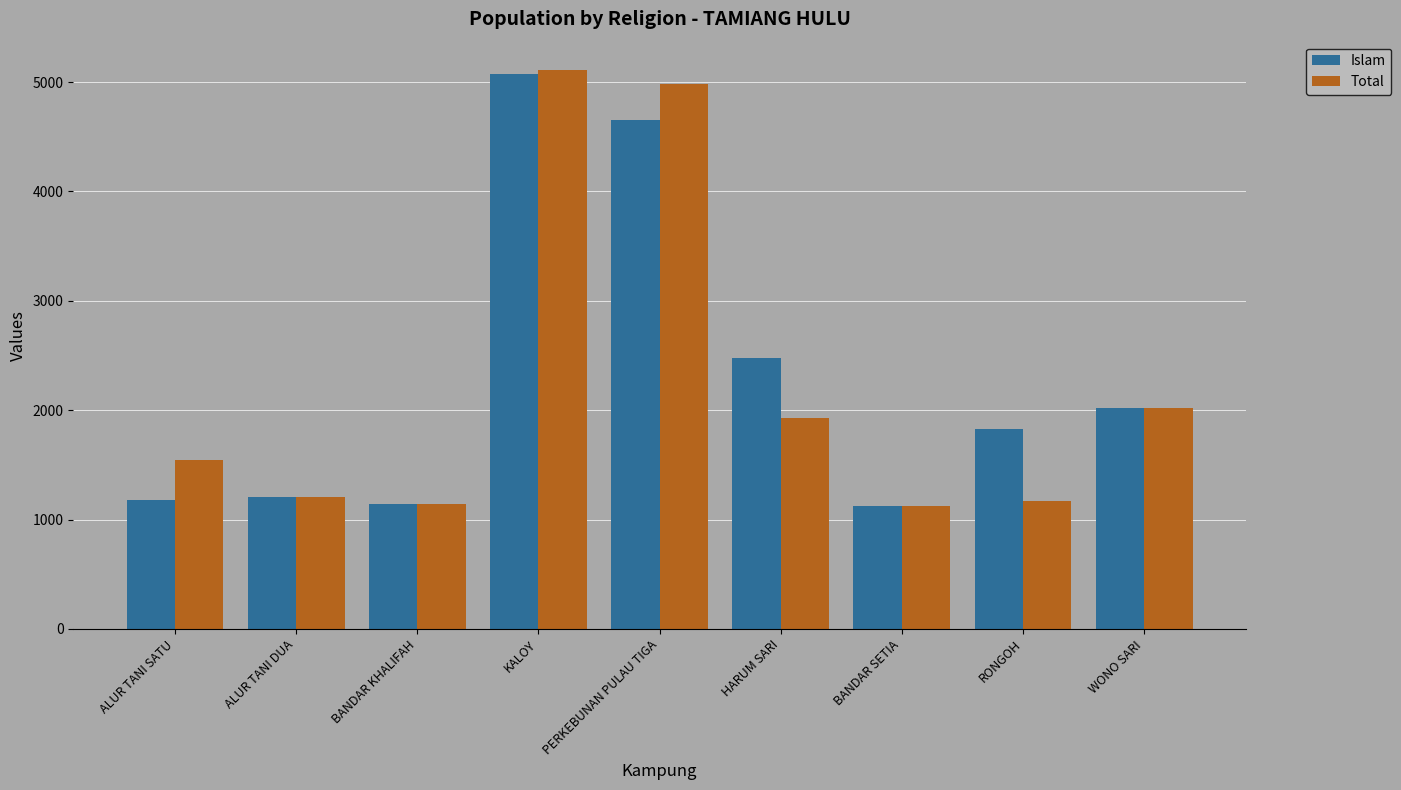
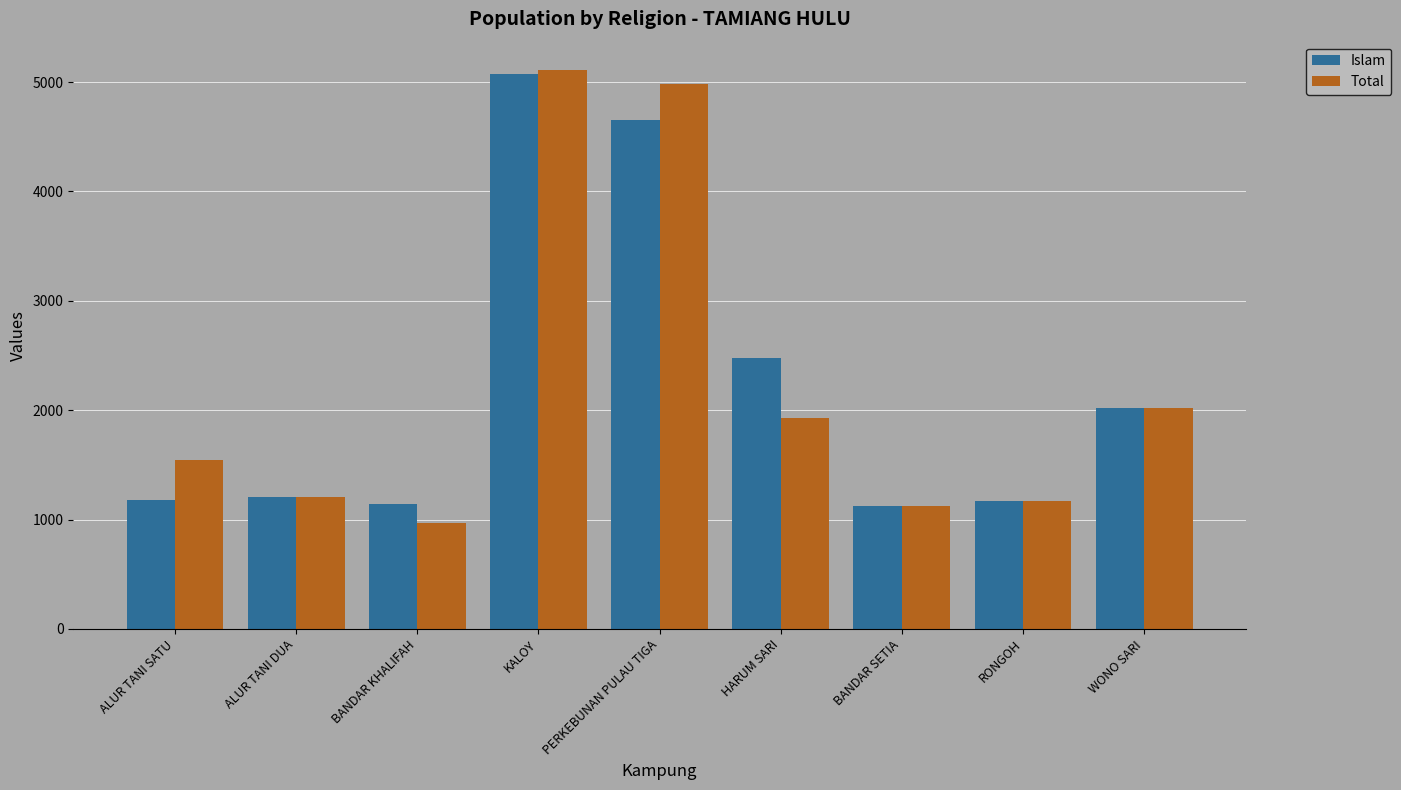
Total, BANDAR KHALIFAH: 1140 -> 970
Islam, RONGOH: 1830 -> 1170
